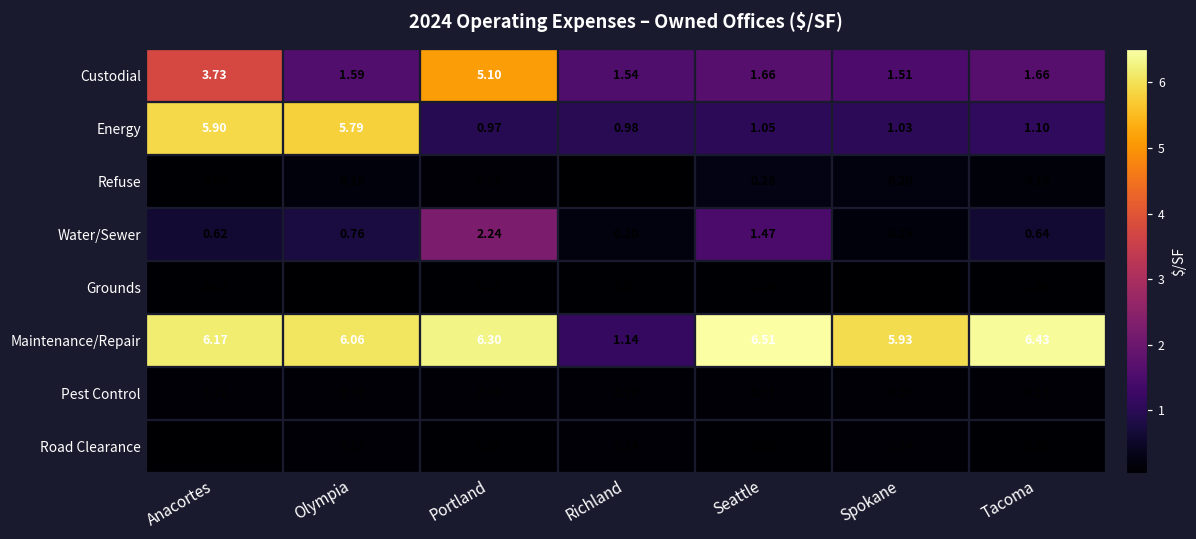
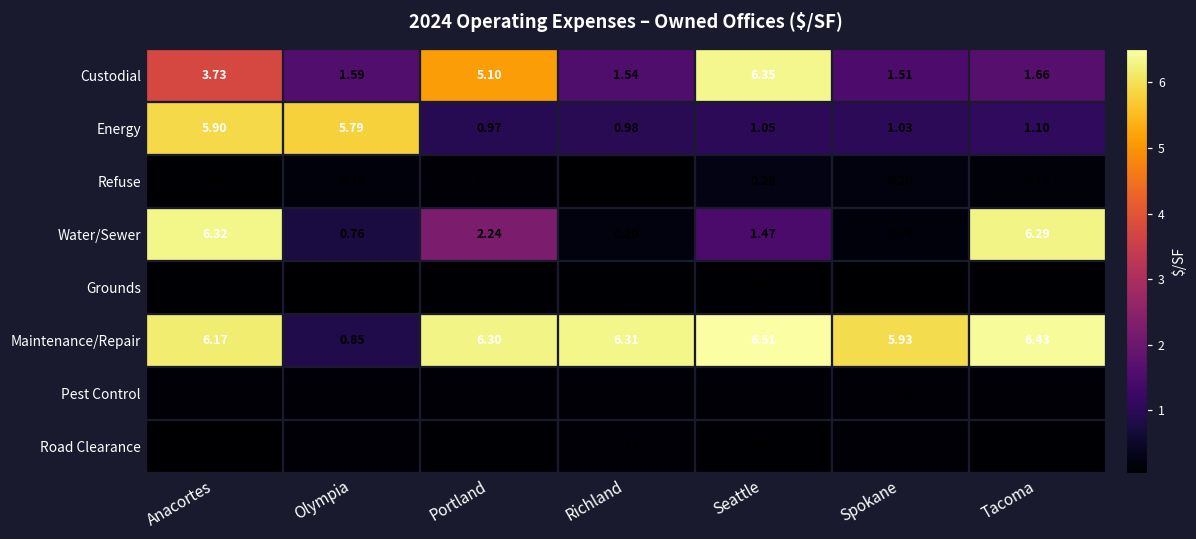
Custodial, Seattle: 1.66 -> 6.35
Water/Sewer, Anacortes: 0.62 -> 6.32
Water/Sewer, Tacoma: 0.64 -> 6.29
Maintenance/Repair, Olympia: 6.06 -> 0.85
Maintenance/Repair, Richland: 1.14 -> 6.31
